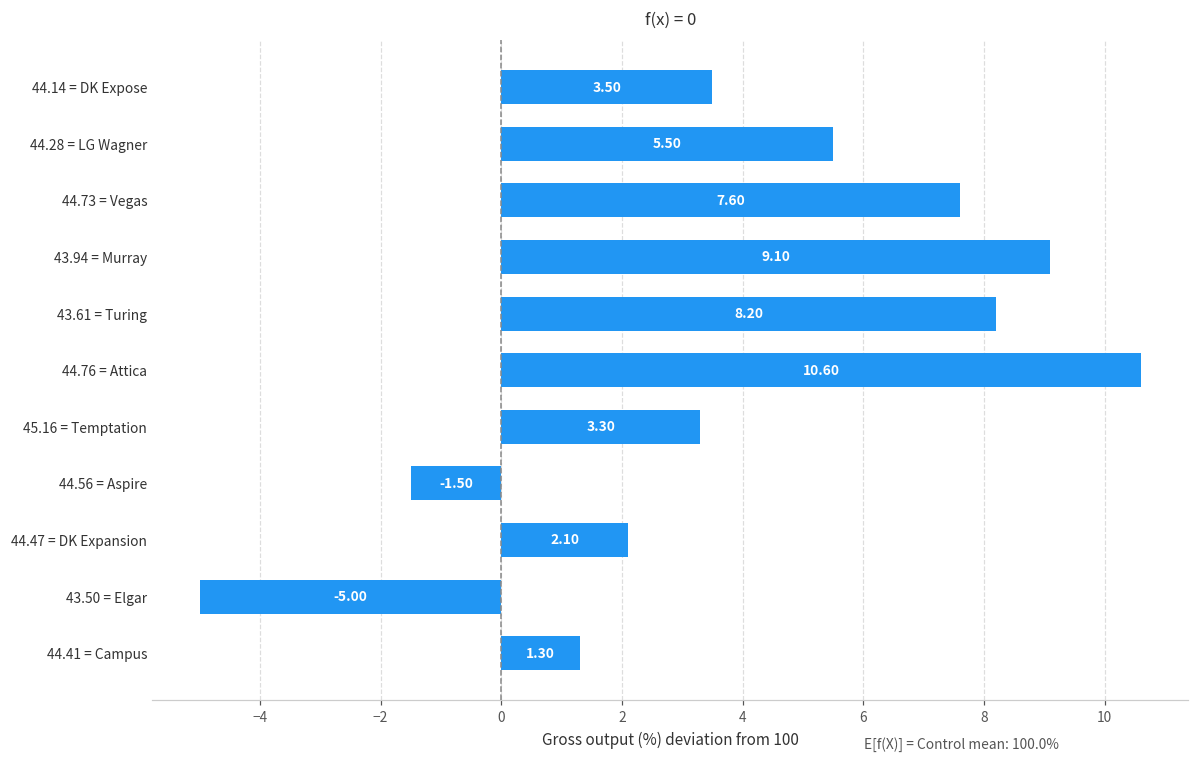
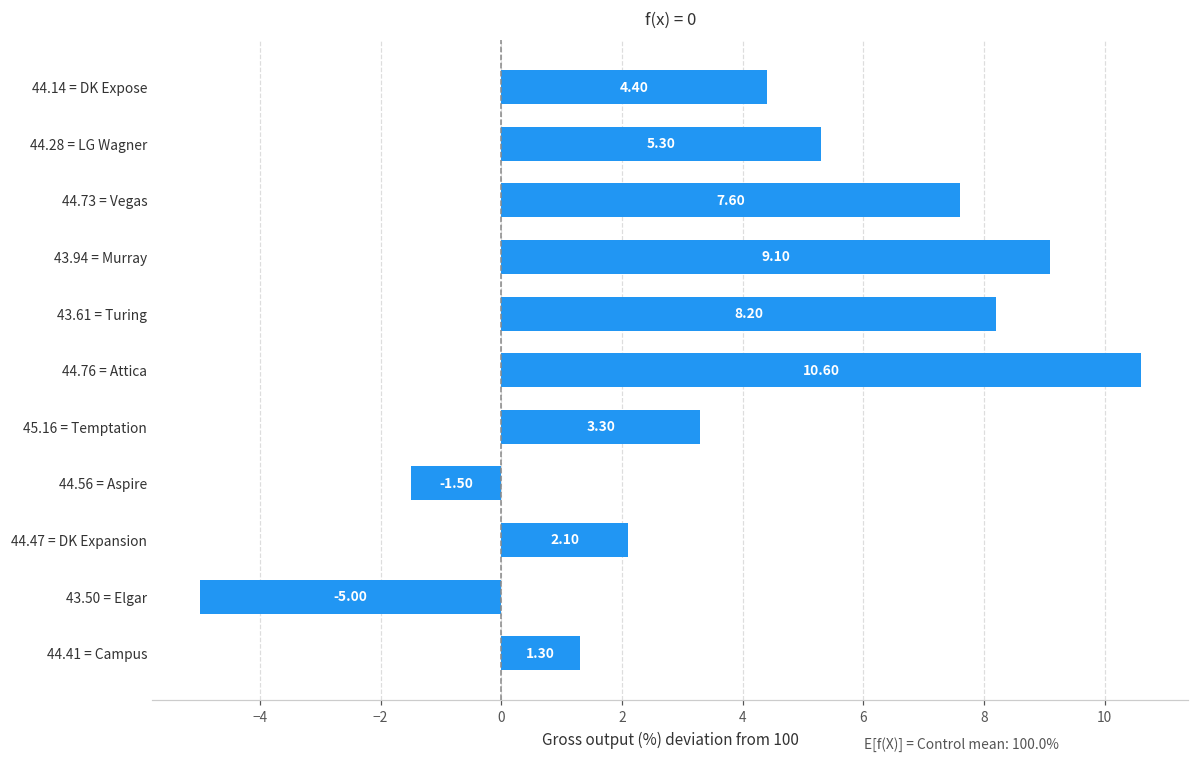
44.14 = DK Expose: 3.50 -> 4.40
44.28 = LG Wagner: 5.50 -> 5.30
